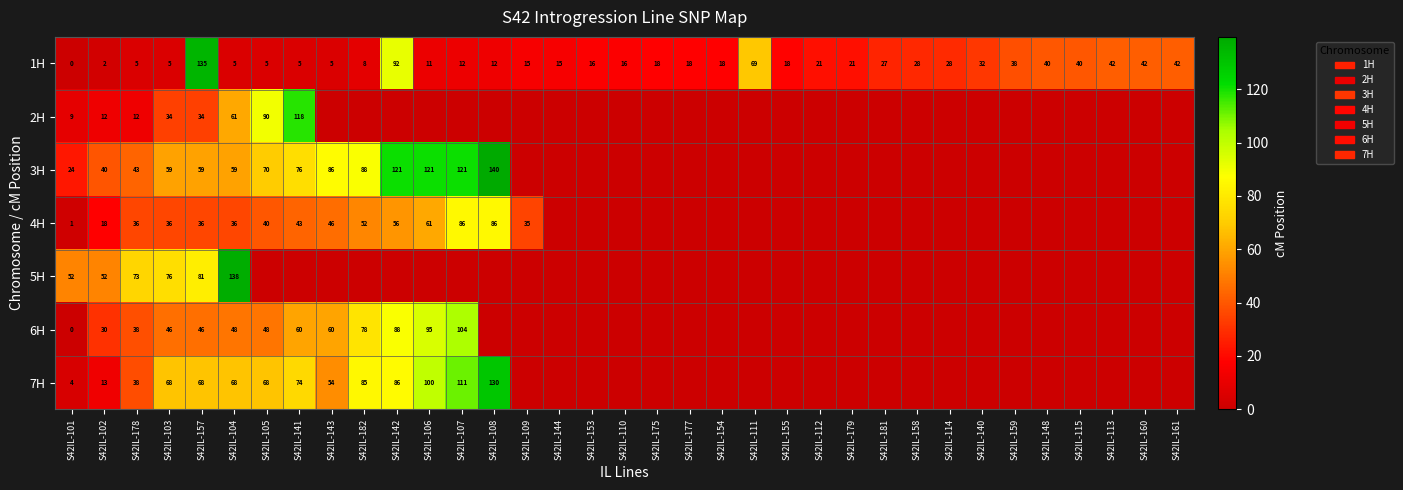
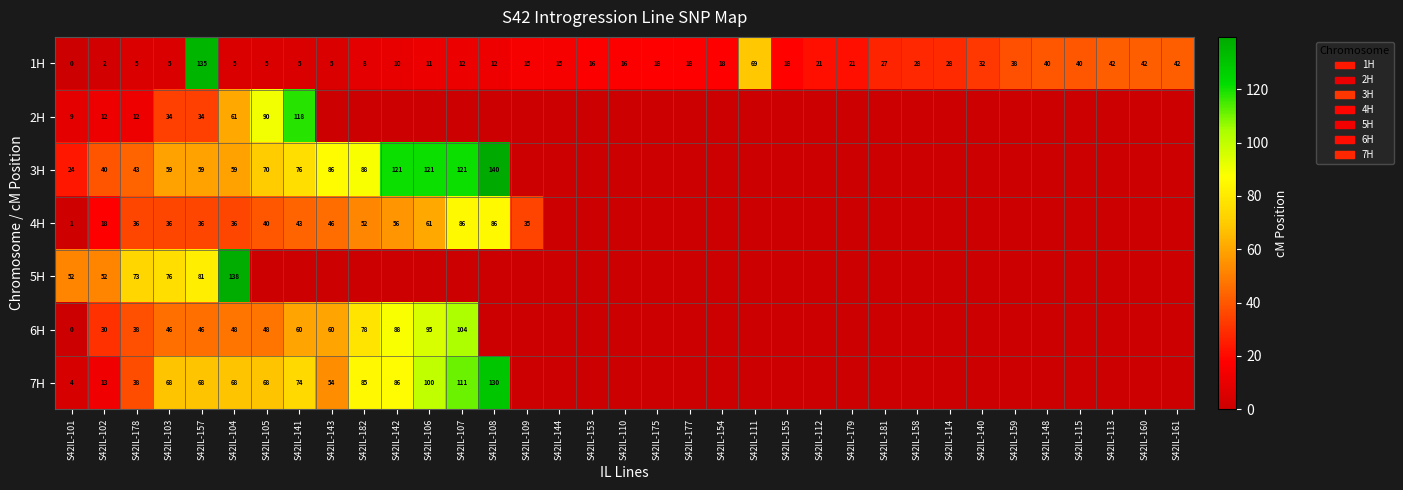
1H, S42IL-142: 92 -> 10
